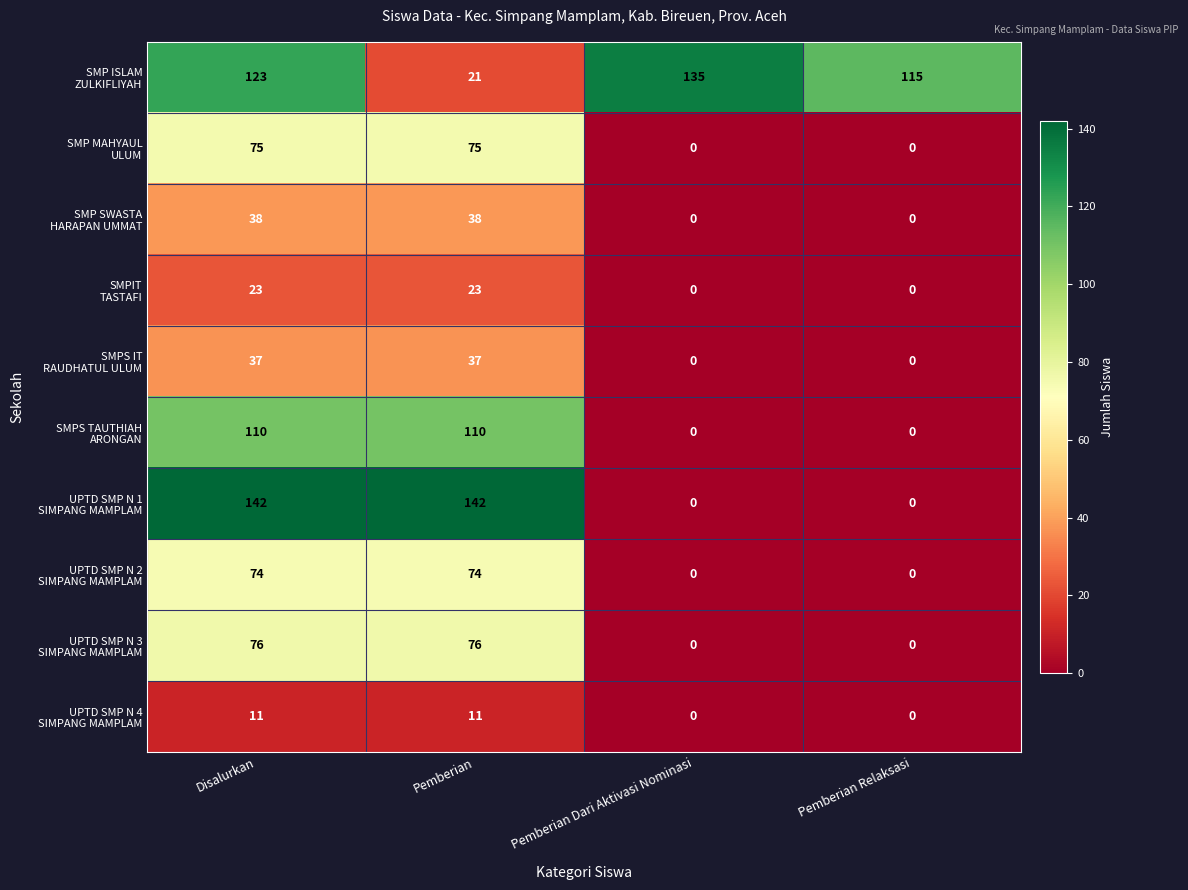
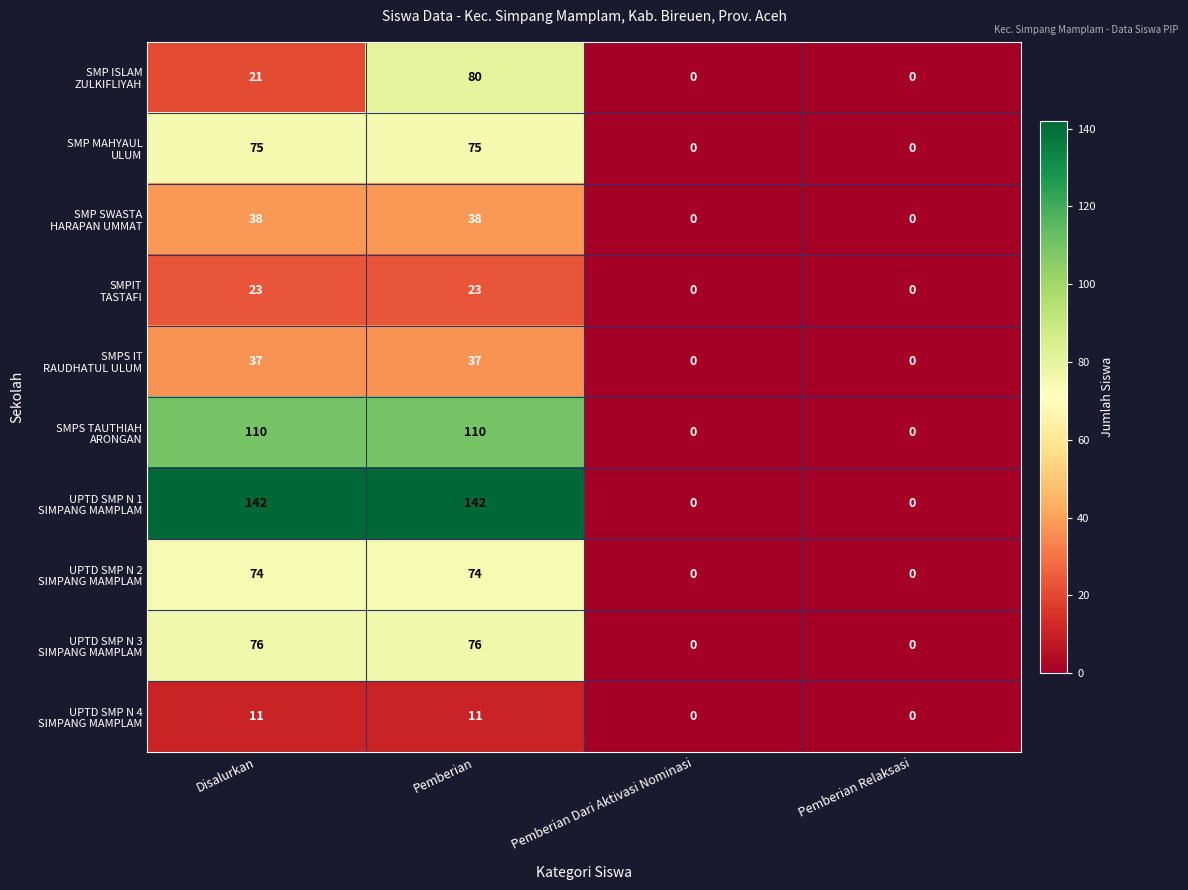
SMP ISLAM ZULKIFLIYAH, Disalurkan: 123 -> 21
SMP ISLAM ZULKIFLIYAH, Pemberian: 21 -> 80
SMP ISLAM ZULKIFLIYAH, Pemberian Dari Aktivasi Nominasi: 135 -> 0
SMP ISLAM ZULKIFLIYAH, Pemberian Relaksasi: 115 -> 0
